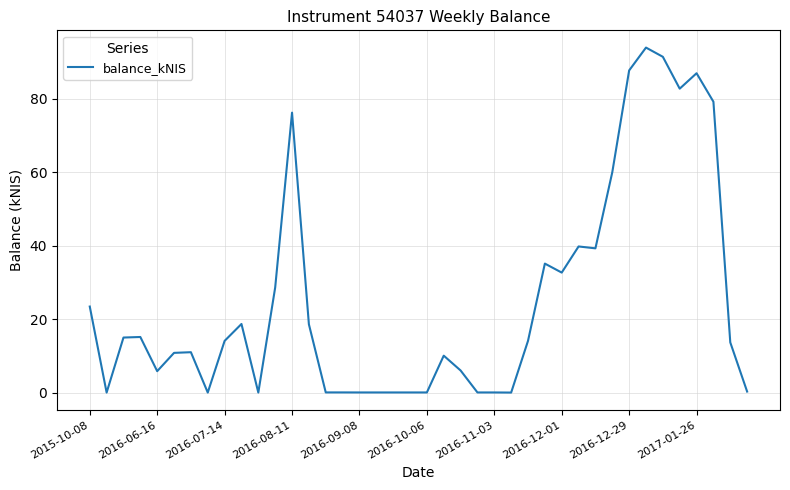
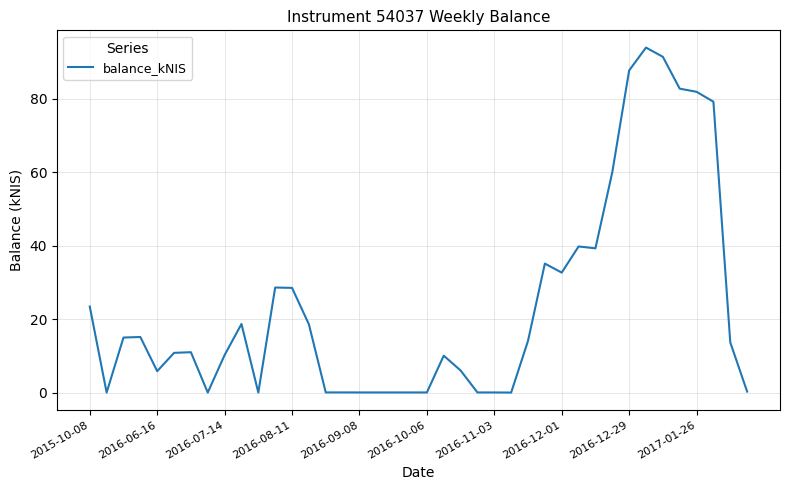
2016-07-14: 14 -> 10
2016-08-11: 76 -> 28
2017-01-26: 87 -> 82
